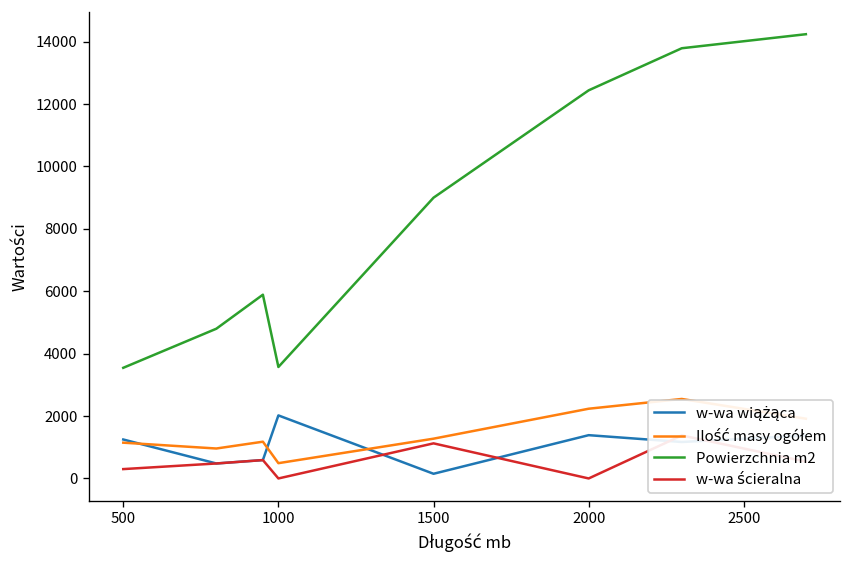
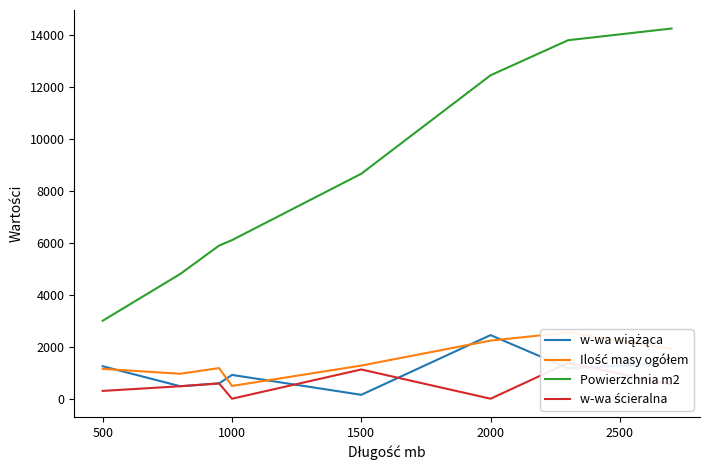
Powierzchnia m2, 500: 3500 -> 3000
w-wa wiążąca, 1000: 2000 -> 900
Powierzchnia m2, 1000: 3600 -> 6100
Powierzchnia m2, 1500: 9000 -> 8700
w-wa wiążąca, 2000: 1400 -> 2400
